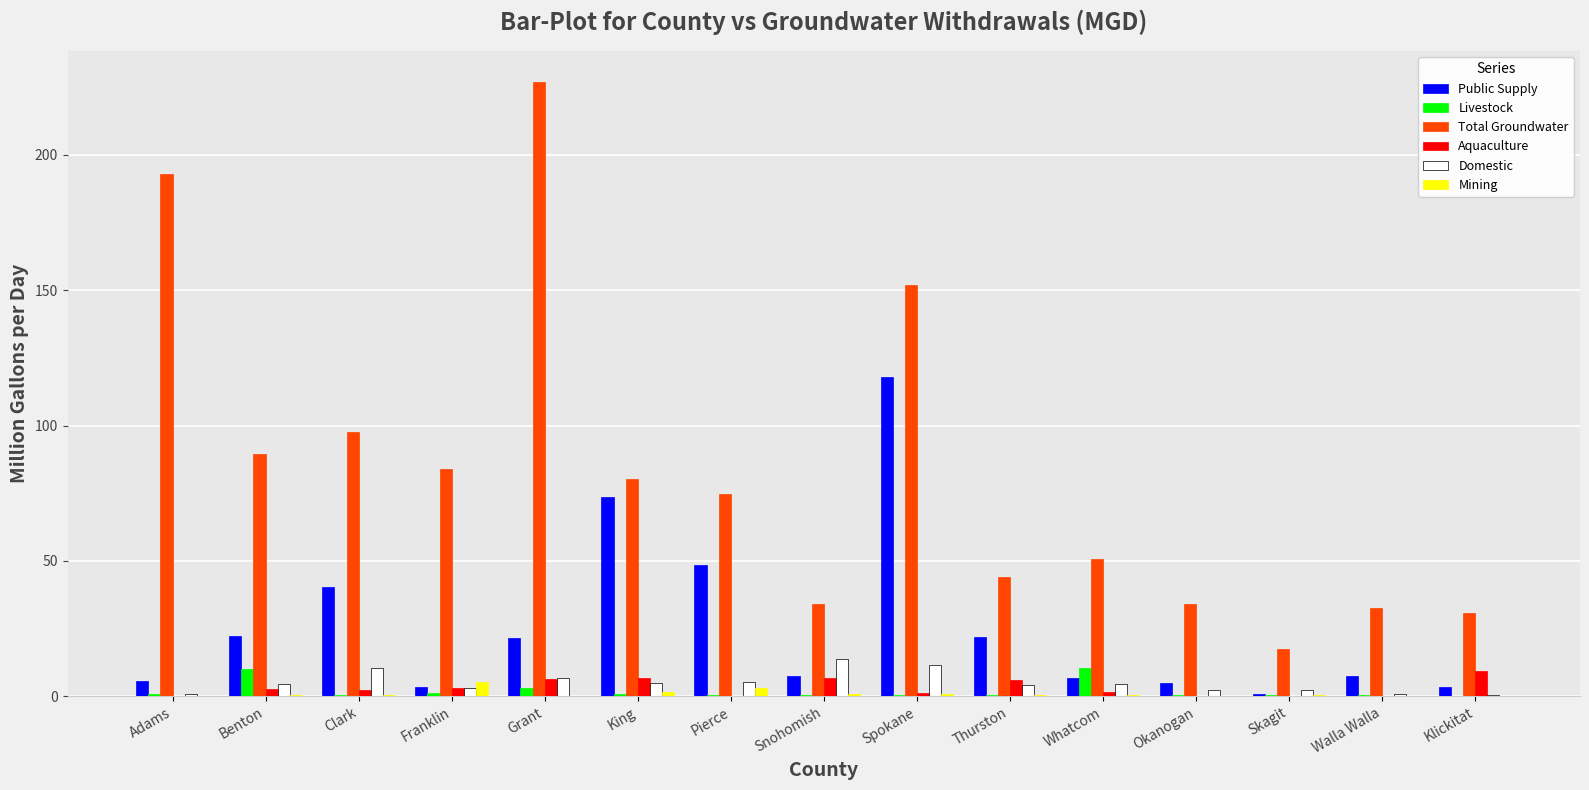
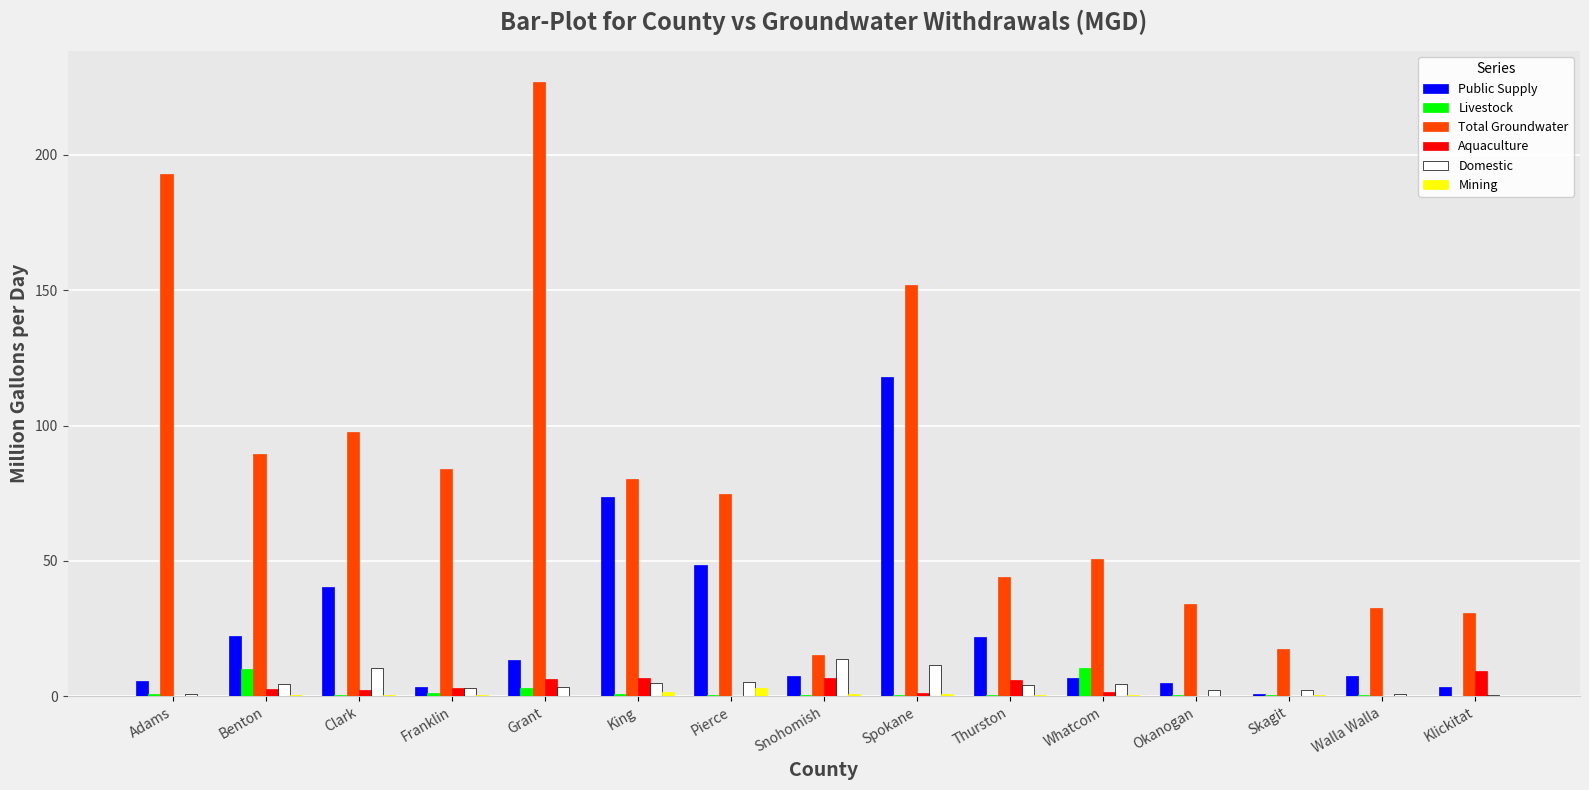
Mining, Franklin: 5 -> 0
Public Supply, Grant: 22 -> 14
Domestic, Grant: 7 -> 3
Total Groundwater, Snohomish: 34 -> 15
